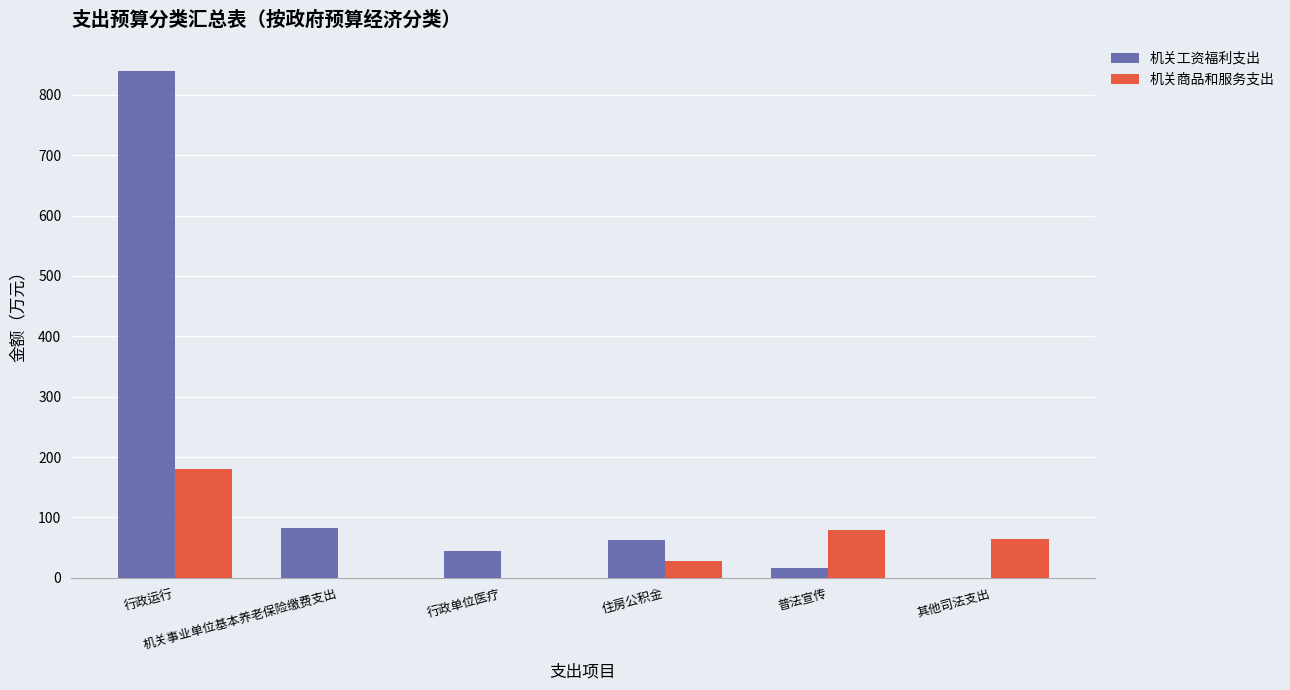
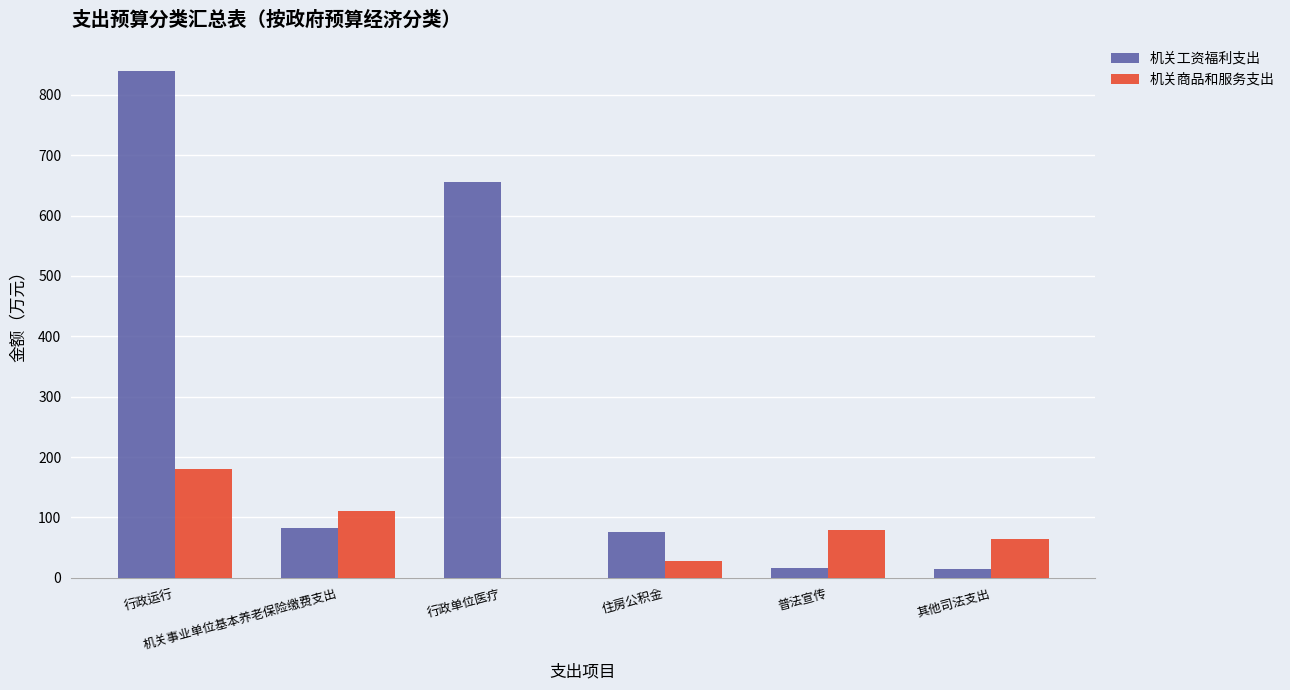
机关商品和服务支出, 机关事业单位基本养老保险缴费支出: 0 -> 110
机关工资福利支出, 行政单位医疗: 50 -> 660
机关工资福利支出, 住房公积金: 60 -> 80
机关工资福利支出, 其他司法支出: 0 -> 20
